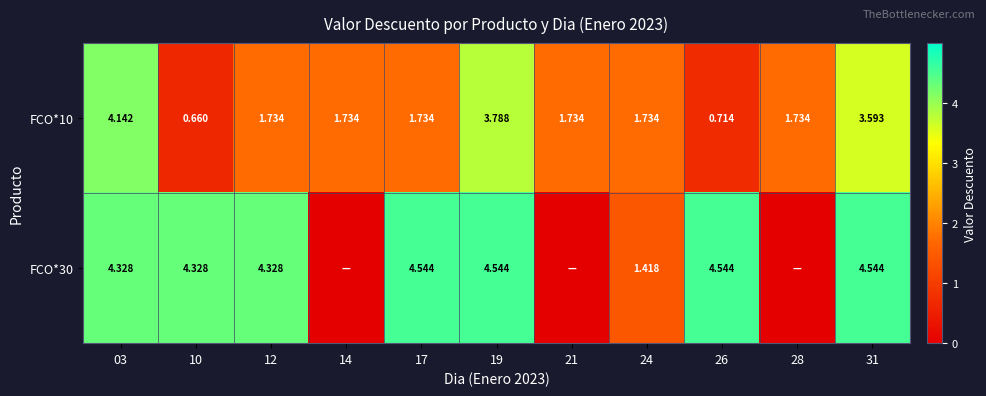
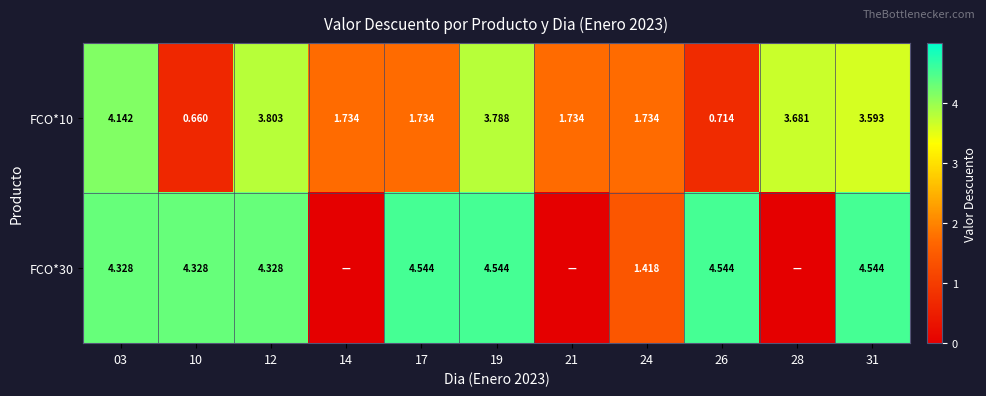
FCO*10, 12: 1.734 -> 3.803
FCO*10, 28: 1.734 -> 3.681
